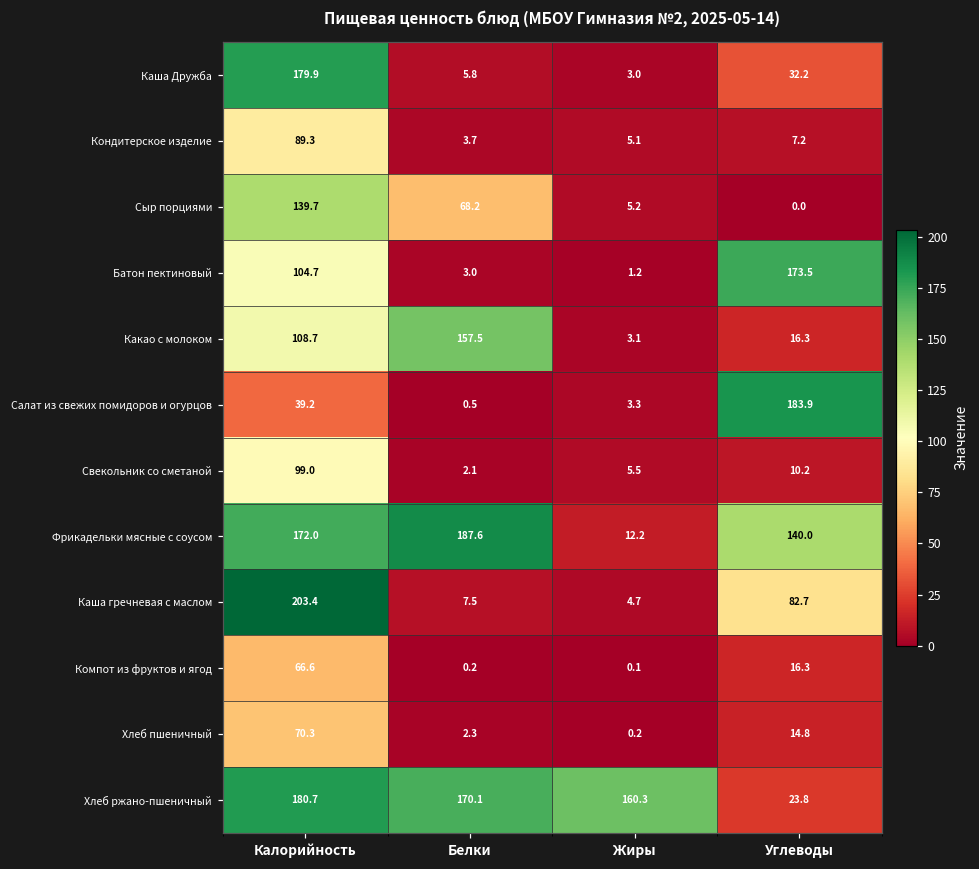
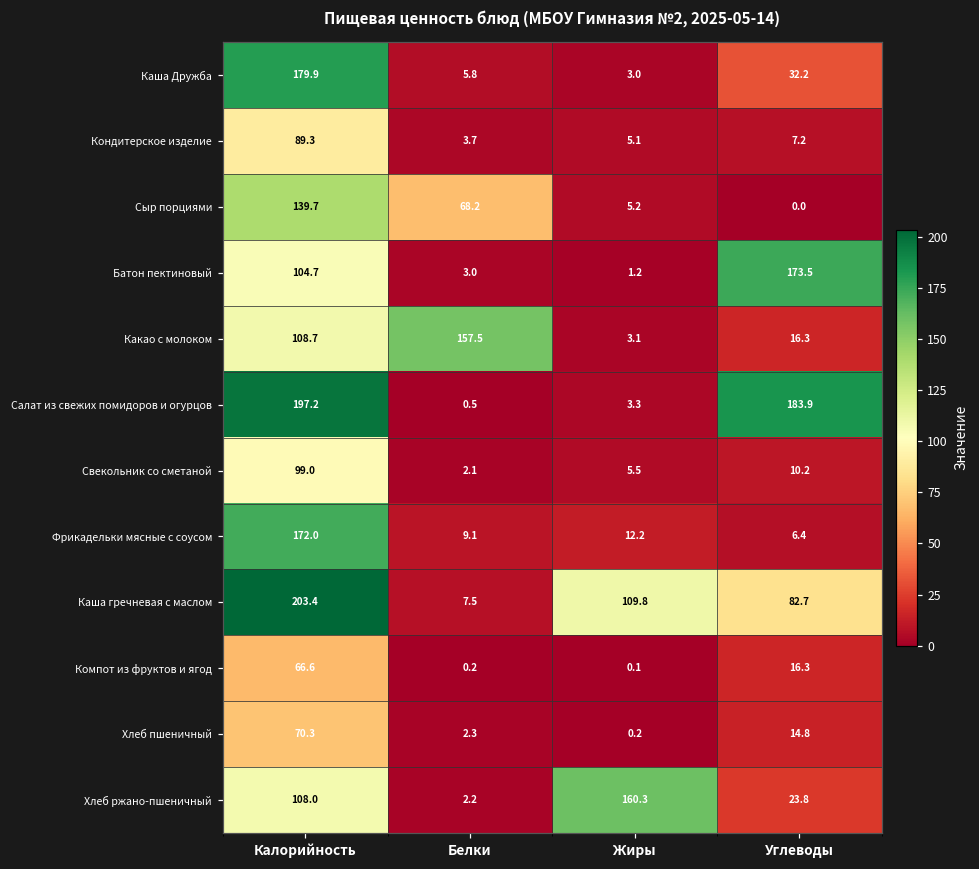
Салат из свежих помидоров и огурцов, Калорийность: 39.2 -> 197.2
Фрикадельки мясные с соусом, Белки: 187.6 -> 9.1
Фрикадельки мясные с соусом, Углеводы: 140.0 -> 6.4
Каша гречневая с маслом, Жиры: 4.7 -> 109.8
Хлеб ржано-пшеничный, Калорийность: 180.7 -> 108.0
Хлеб ржано-пшеничный, Белки: 170.1 -> 2.2
